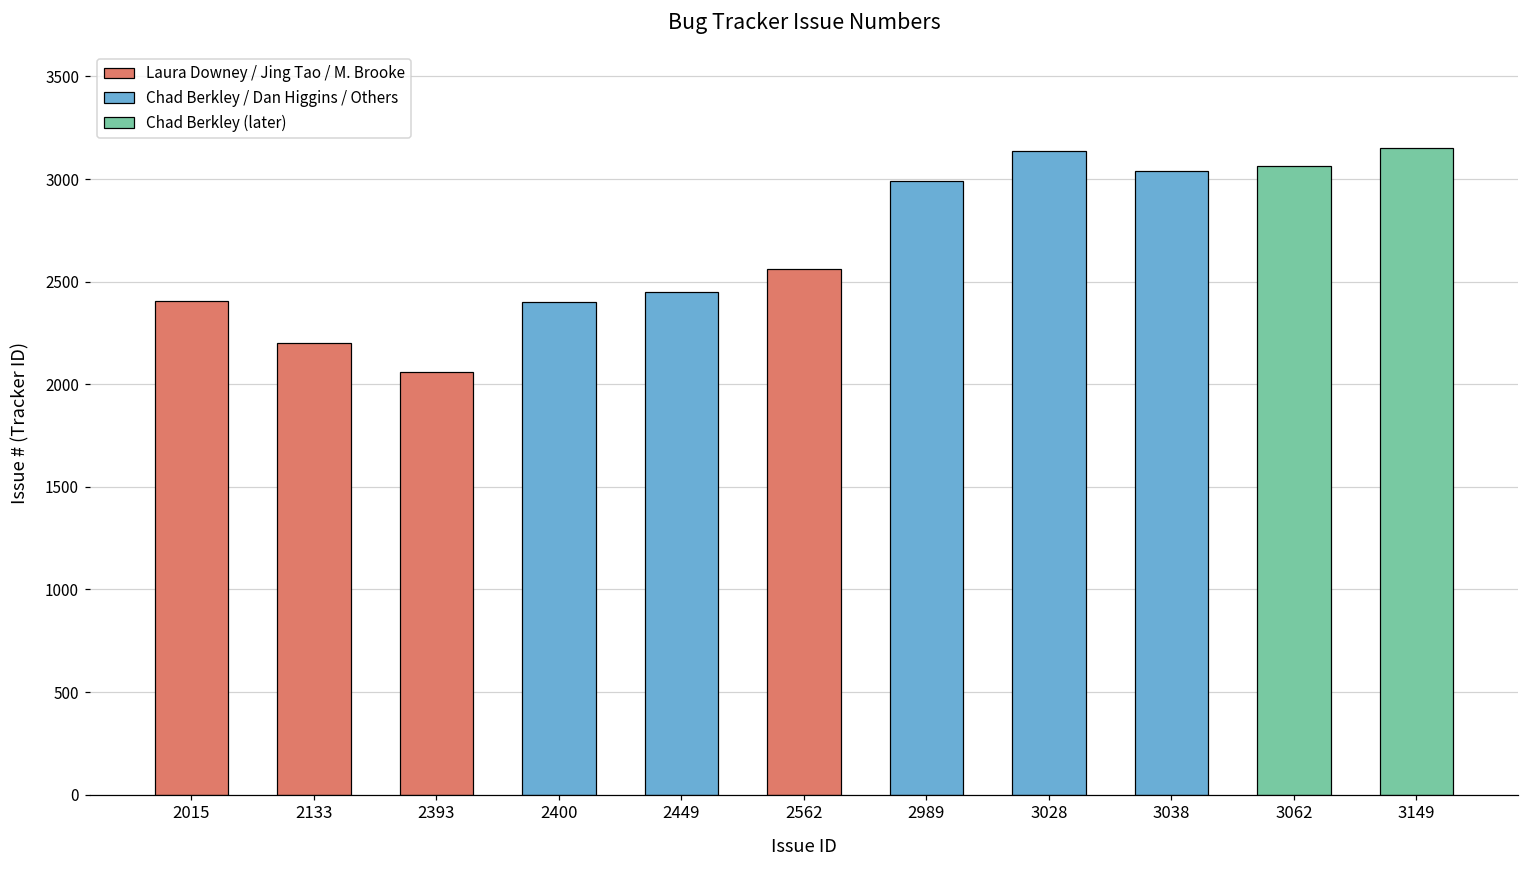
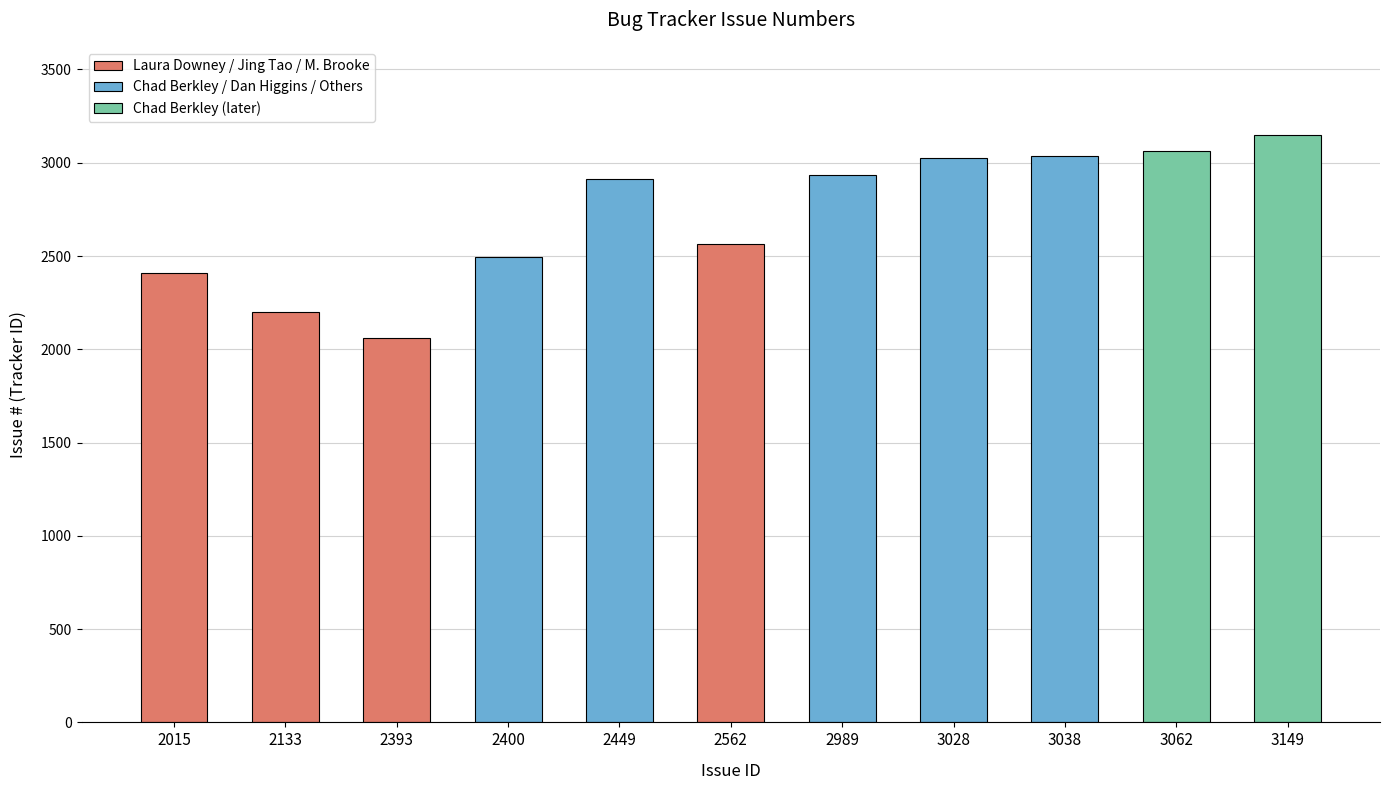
2400: 2400 -> 2490
2449: 2450 -> 2910
2989: 2990 -> 2930
3028: 3140 -> 3030
